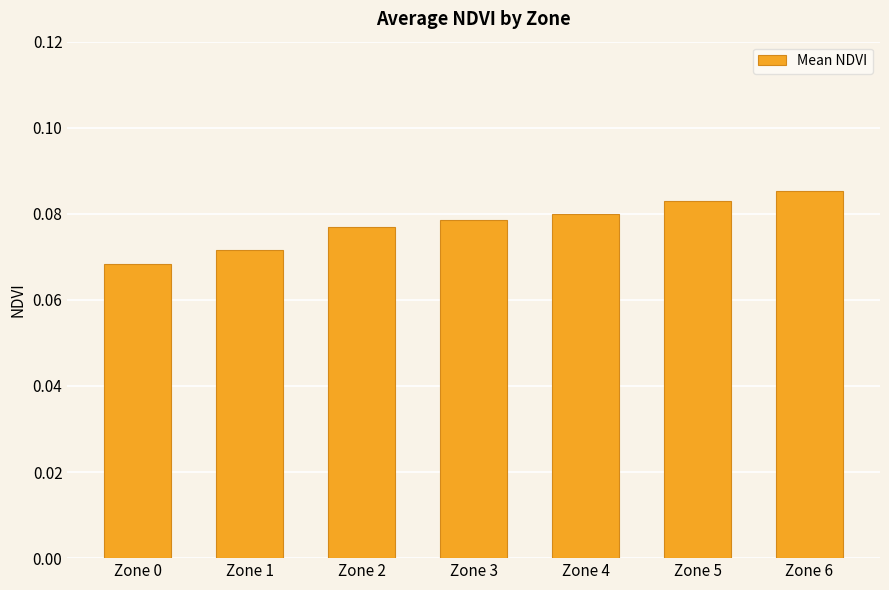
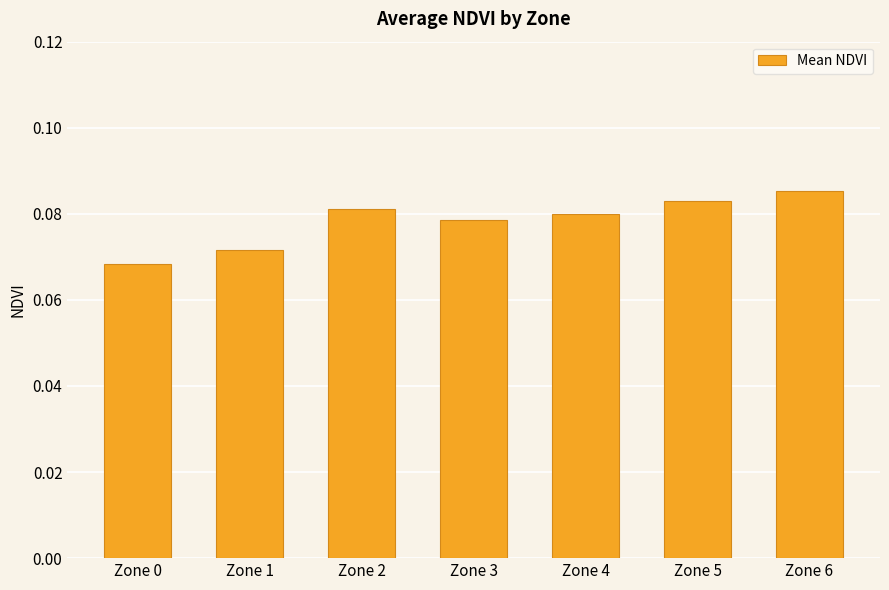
Zone 2: 0.077 -> 0.081
